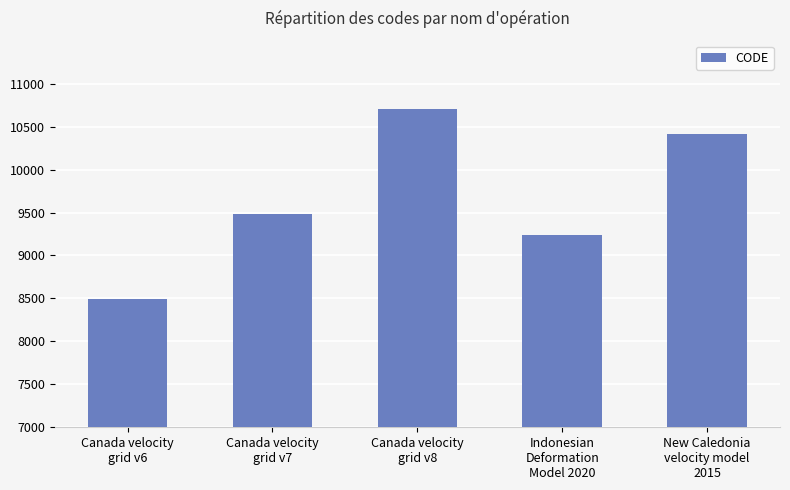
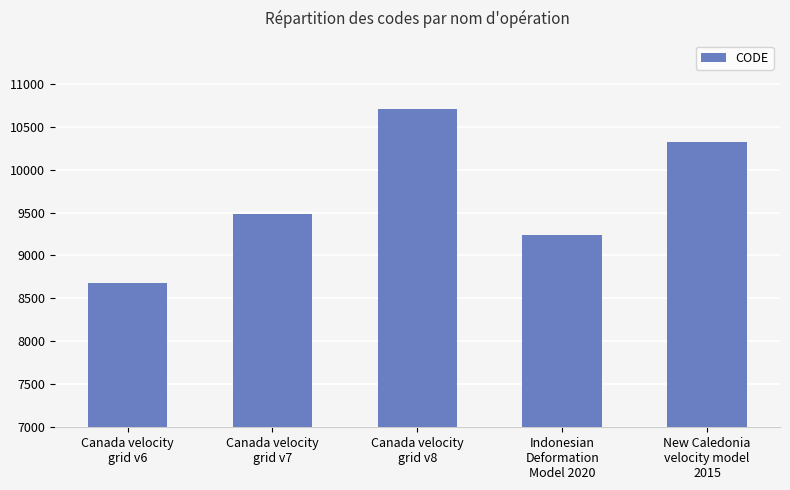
Canada velocity grid v6: 8500 -> 8700
New Caledonia velocity model 2015: 10400 -> 10300
